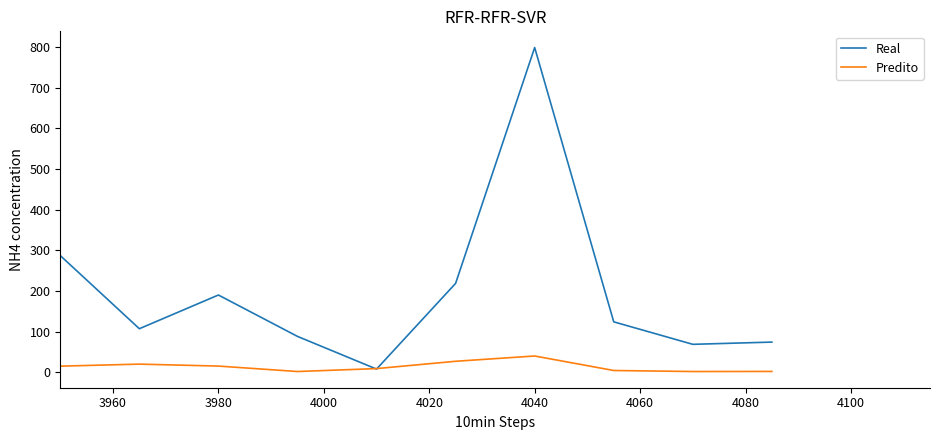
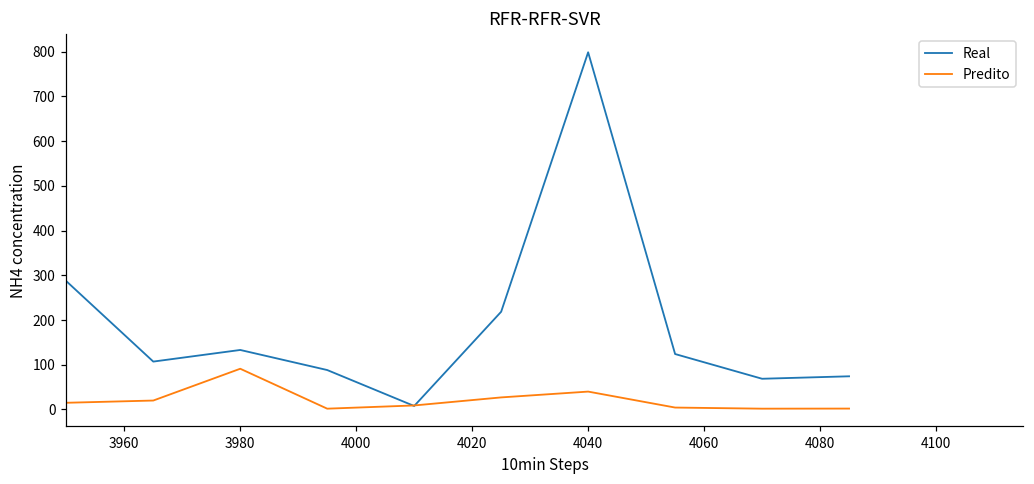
Real, 3980: 190 -> 130
Predito, 3980: 20 -> 90
